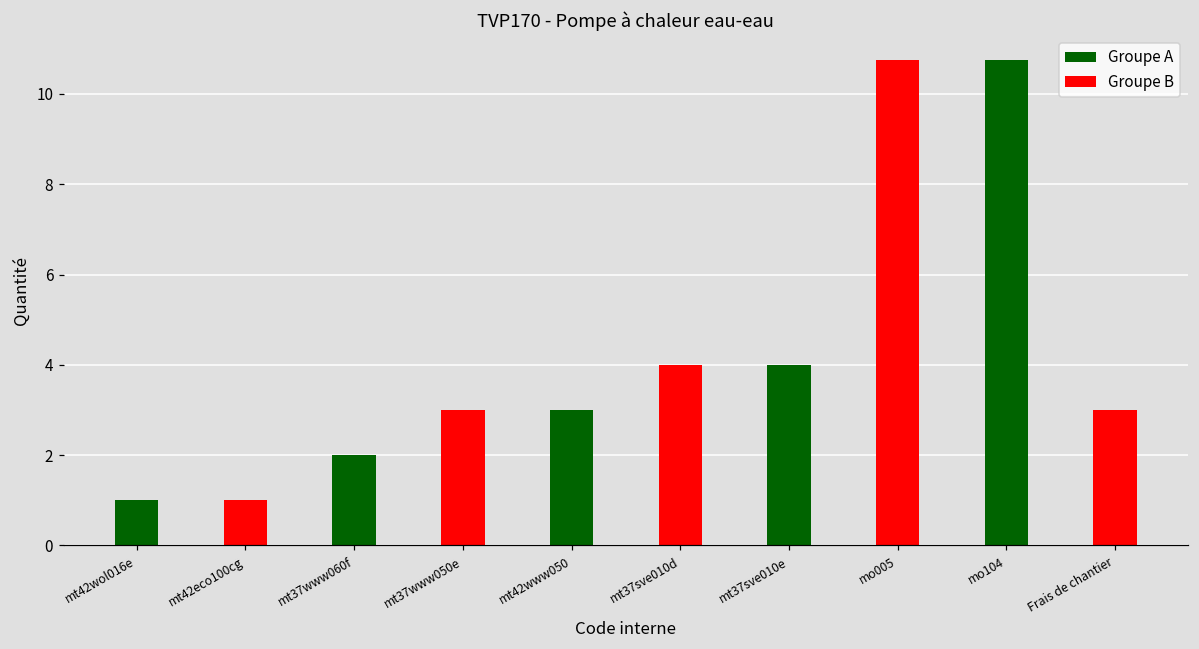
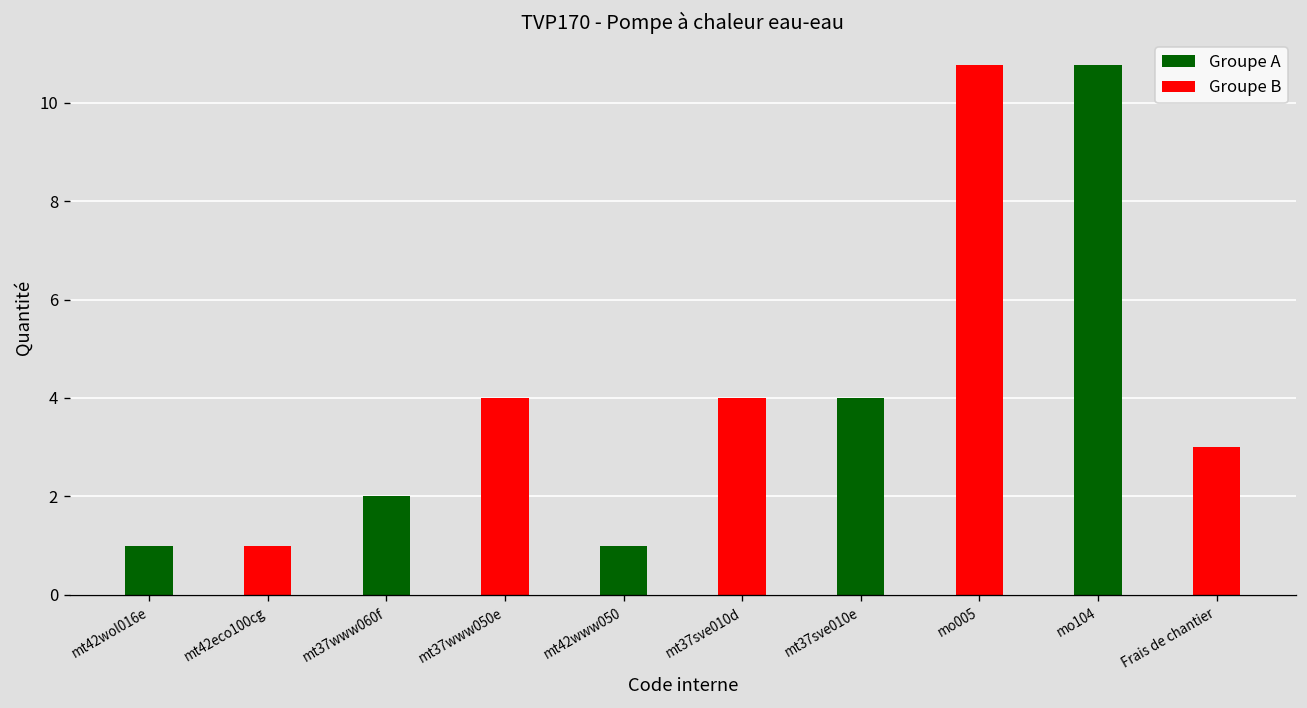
mt37www050e: 3 -> 4
mt42www050: 3 -> 1
